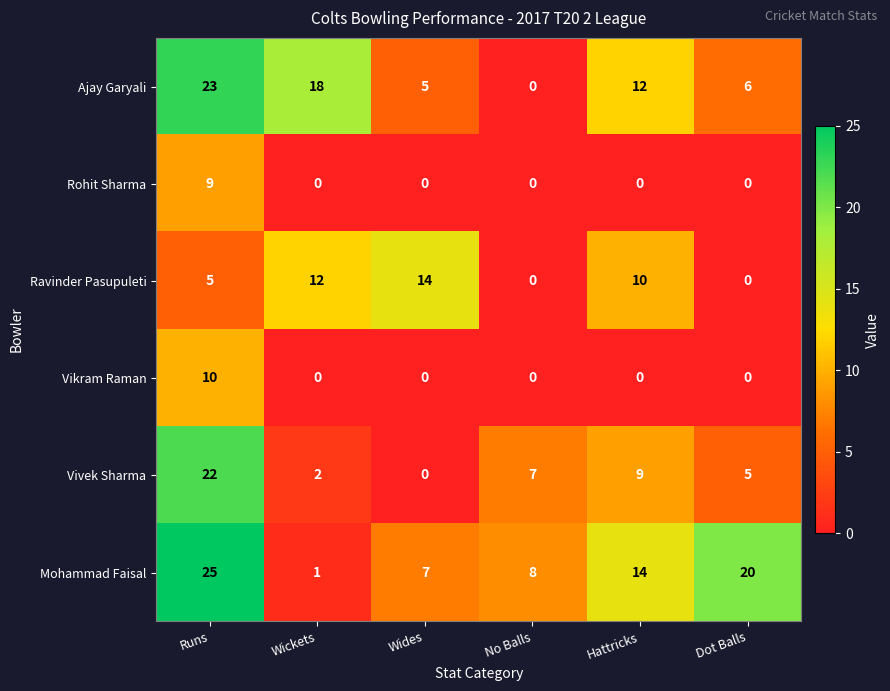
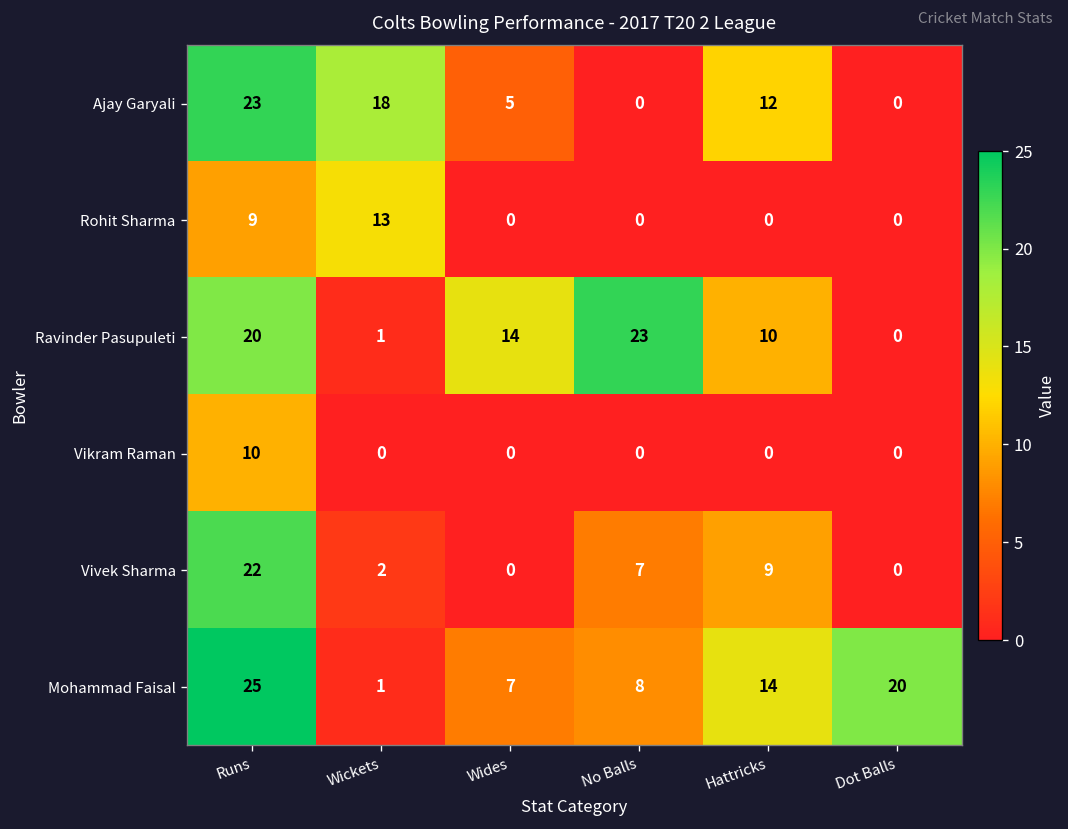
Ajay Garyali, Dot Balls: 6 -> 0
Rohit Sharma, Wickets: 0 -> 13
Ravinder Pasupuleti, Runs: 5 -> 20
Ravinder Pasupuleti, Wickets: 12 -> 1
Ravinder Pasupuleti, No Balls: 0 -> 23
Vivek Sharma, Dot Balls: 5 -> 0
